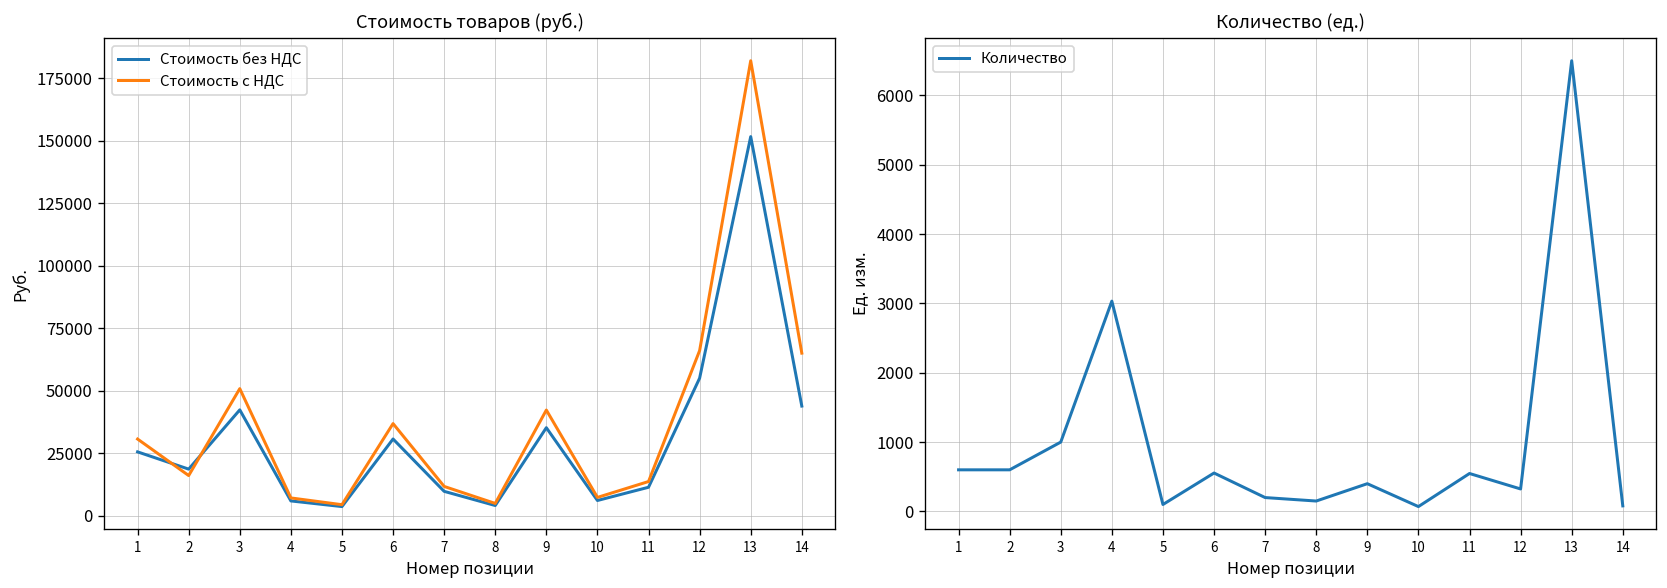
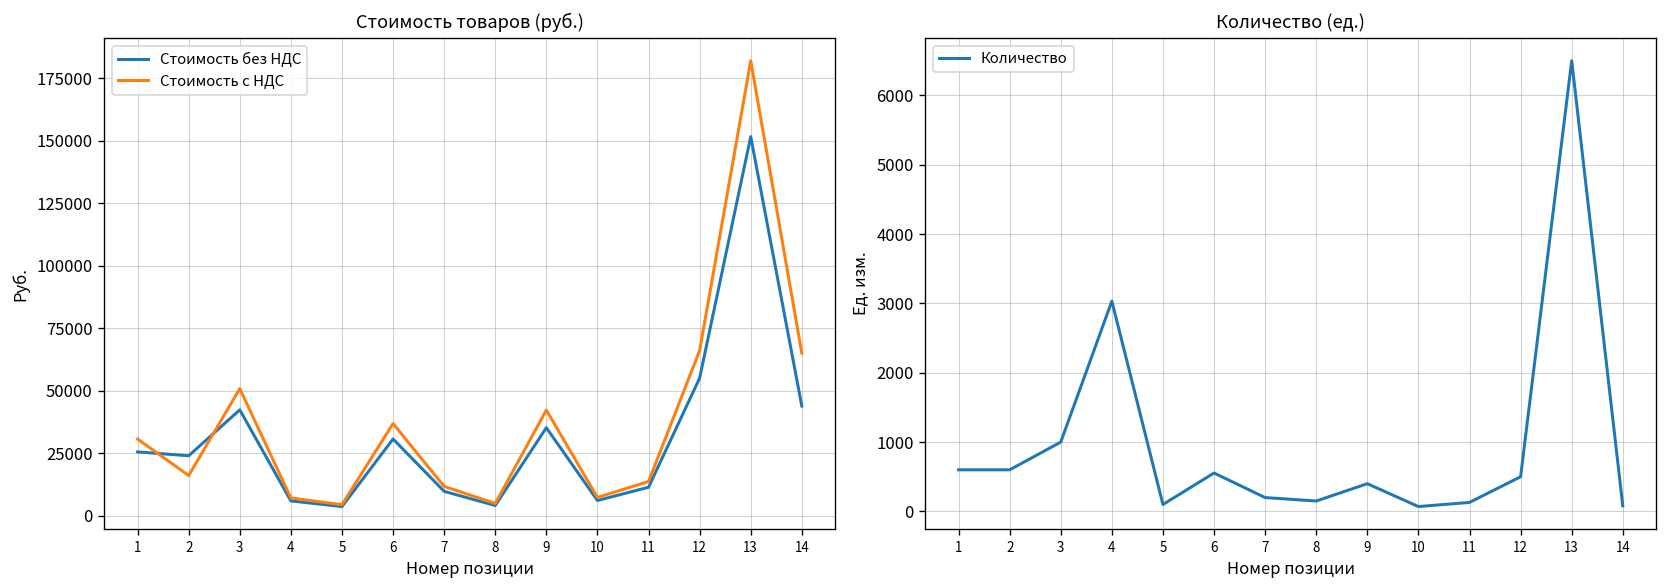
Стоимость товаров (руб.), Стоимость без НДС, 2: 19000 -> 24000
Количество (ед.), 11: 500 -> 100
Количество (ед.), 12: 300 -> 500
